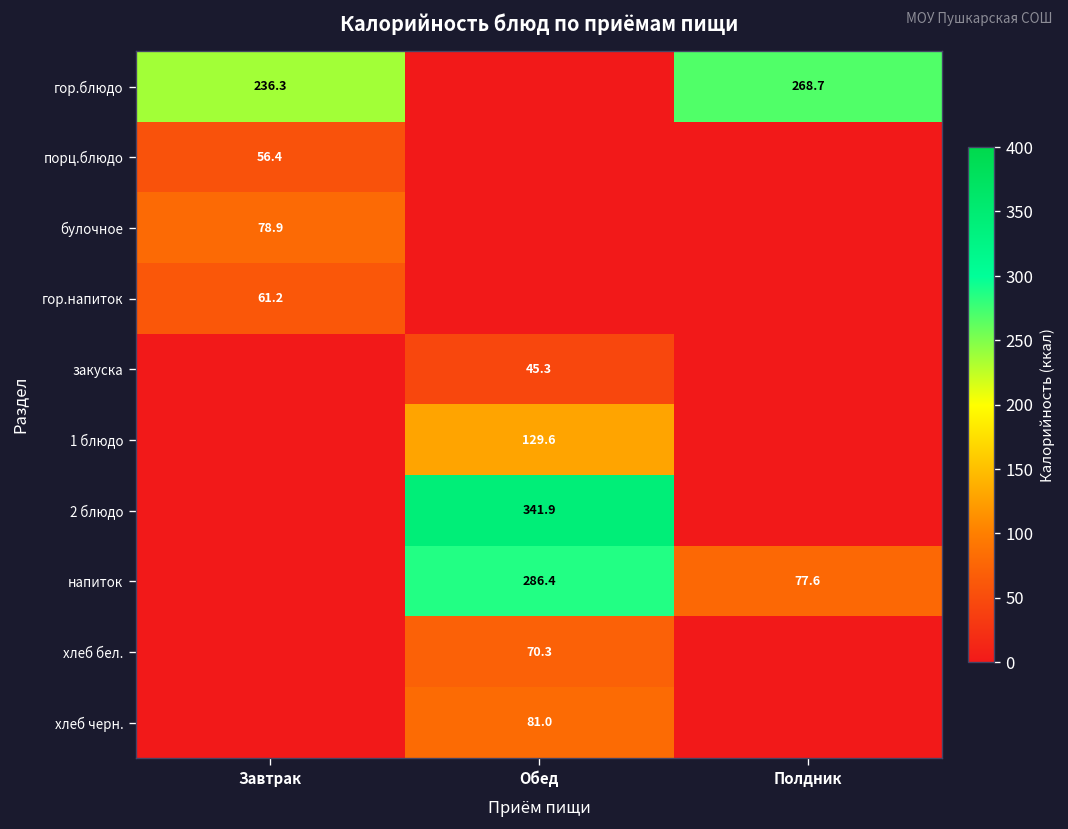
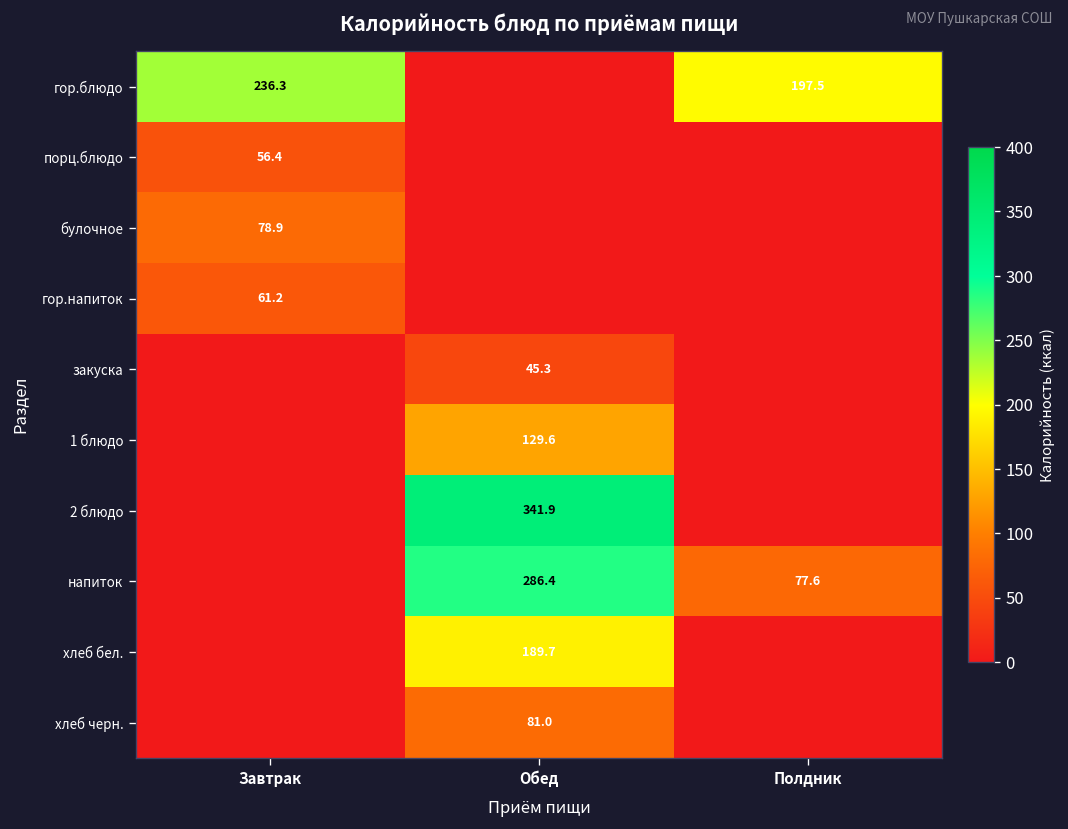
гор.блюдо, Полдник: 268.7 -> 197.5
хлеб бел., Обед: 70.3 -> 189.7
